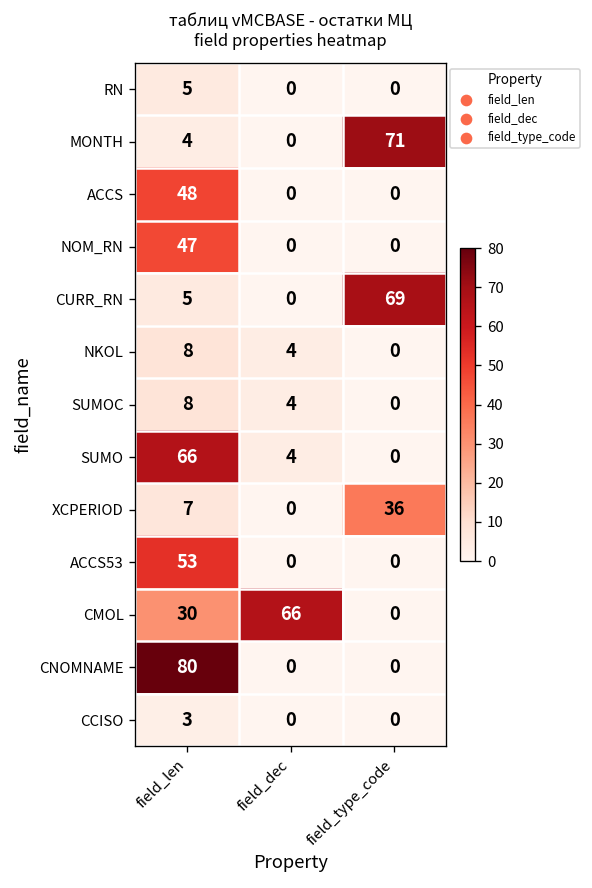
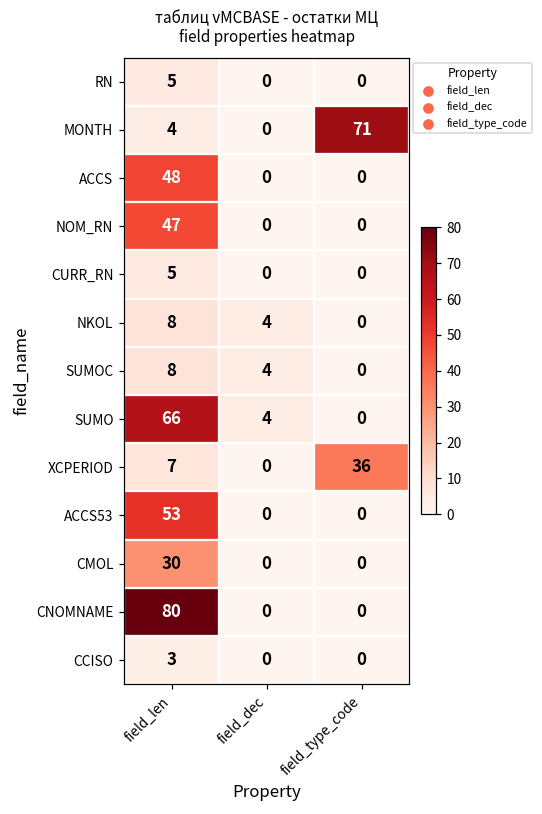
CURR_RN, field_type_code: 69 -> 0
CMOL, field_dec: 66 -> 0
